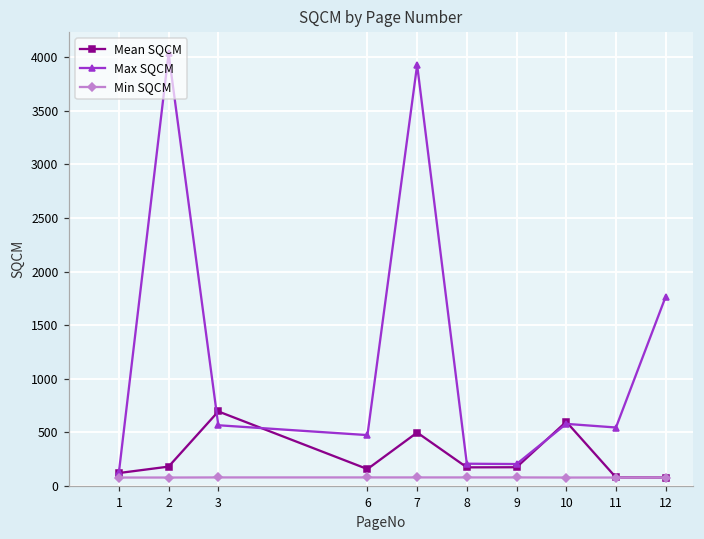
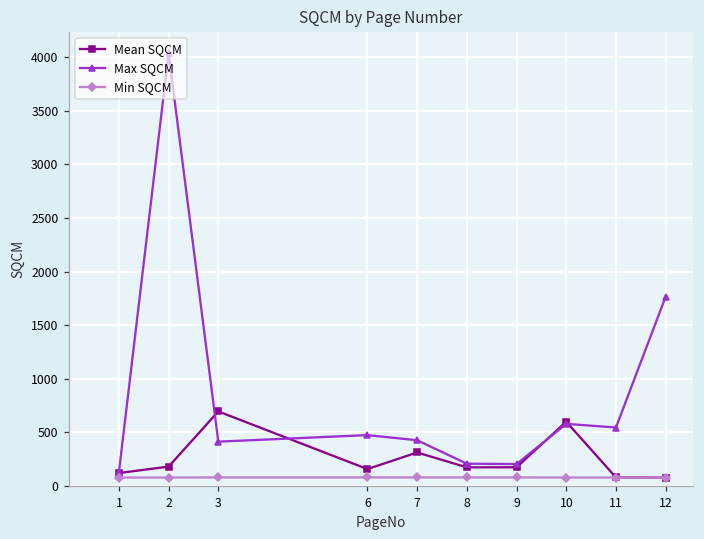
Max SQCM, 3: 600 -> 400
Mean SQCM, 7: 500 -> 300
Max SQCM, 7: 3900 -> 400
